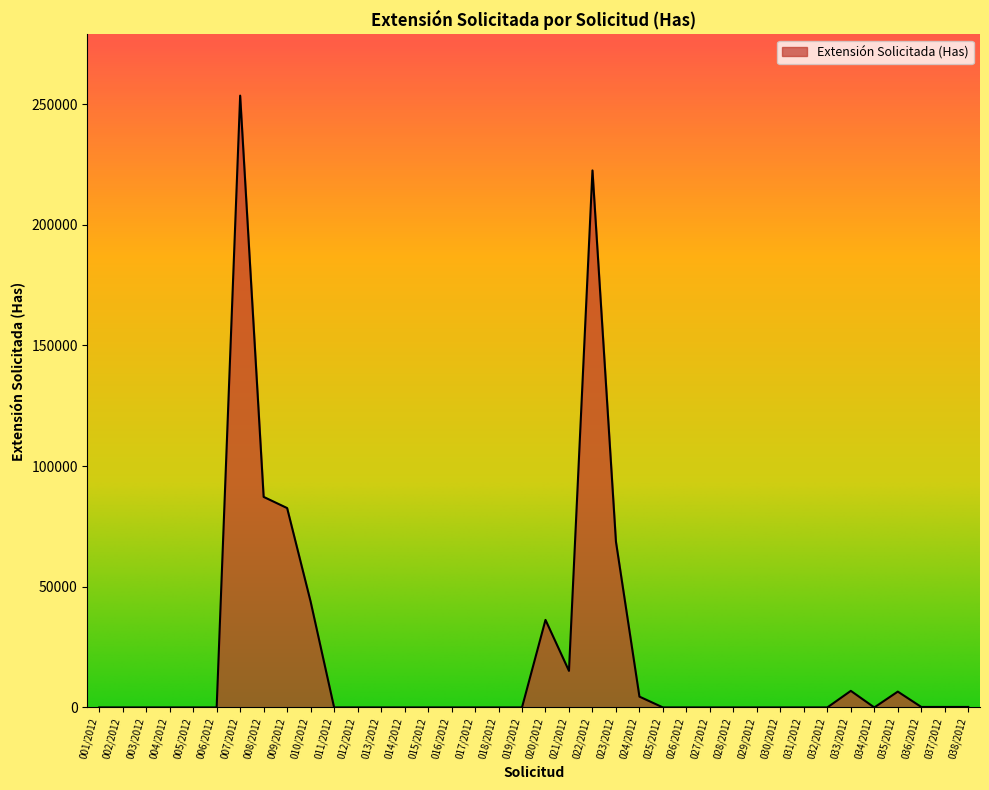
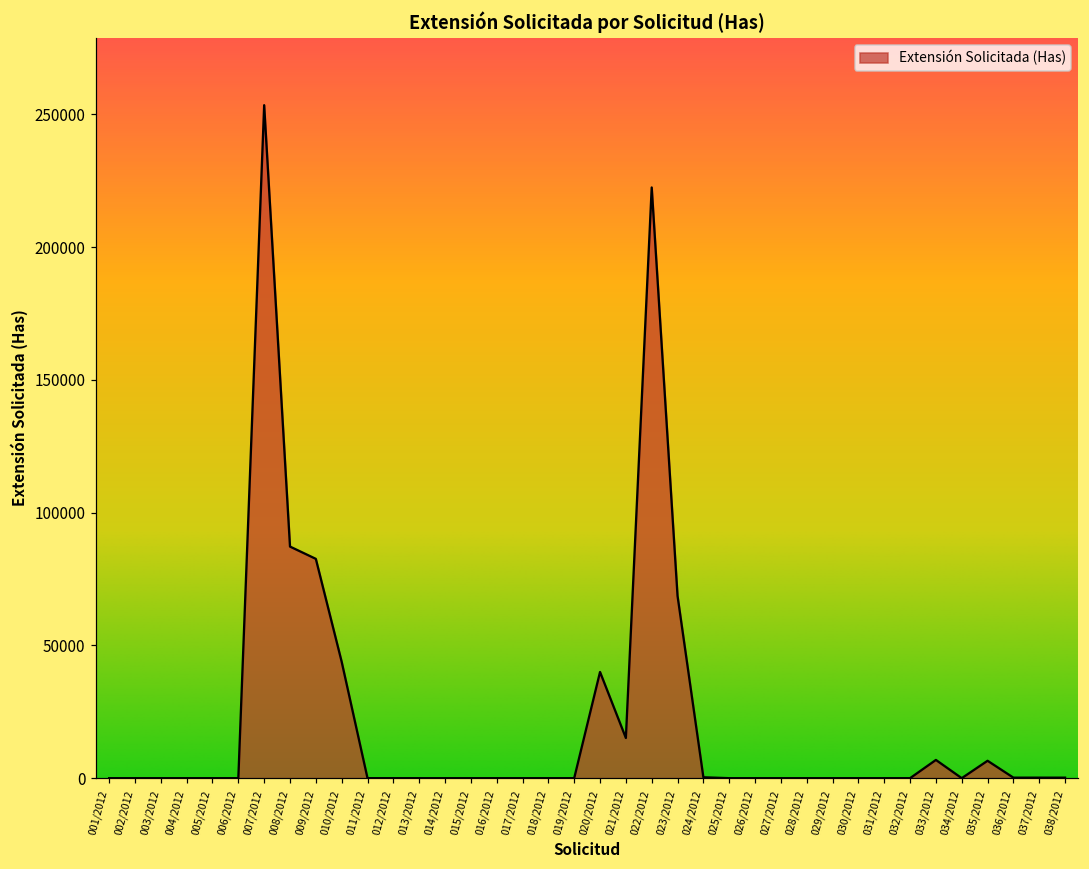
020/2012: 36000 -> 40000
024/2012: 4000 -> 0
